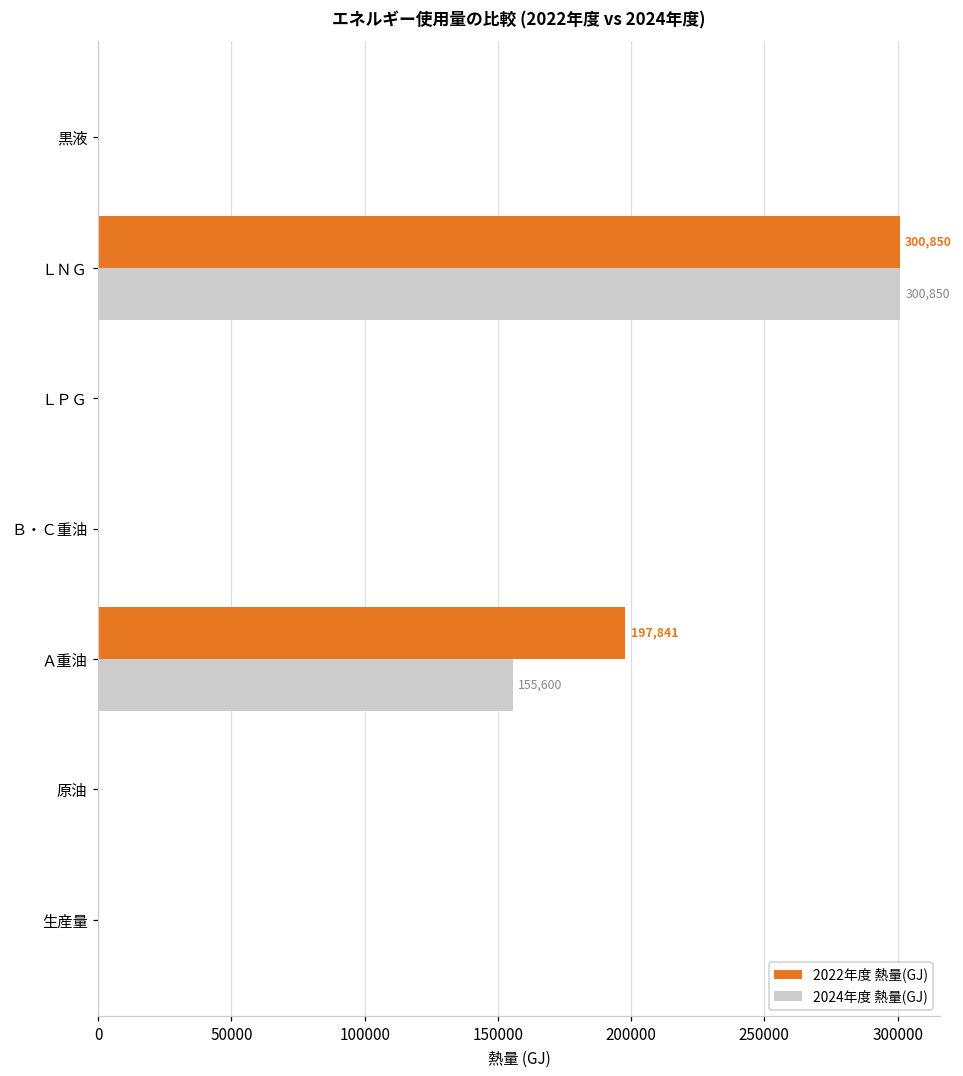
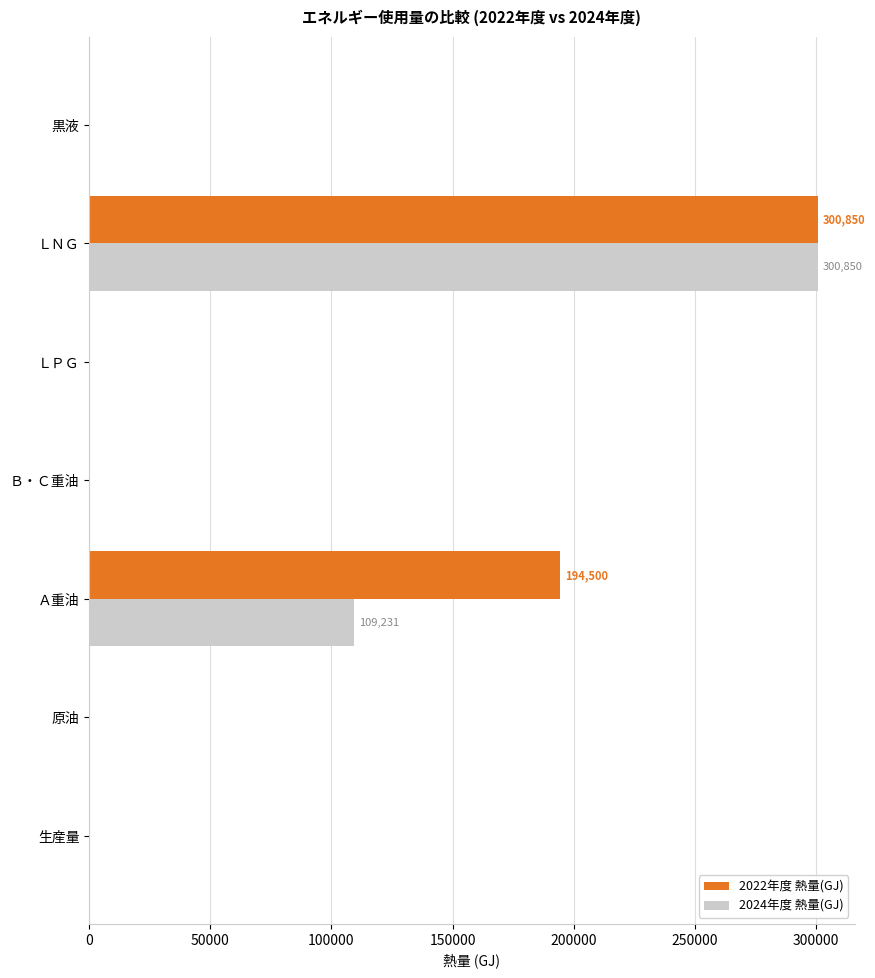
2022年度 熱量(GJ), Ａ重油: 197,841 -> 194,500
2024年度 熱量(GJ), Ａ重油: 155,600 -> 109,231
